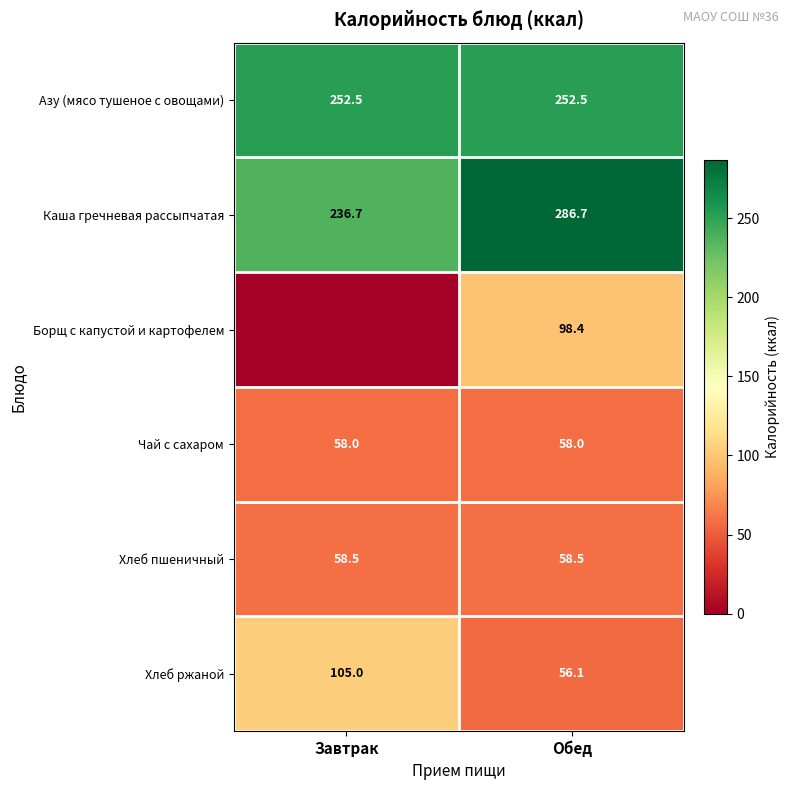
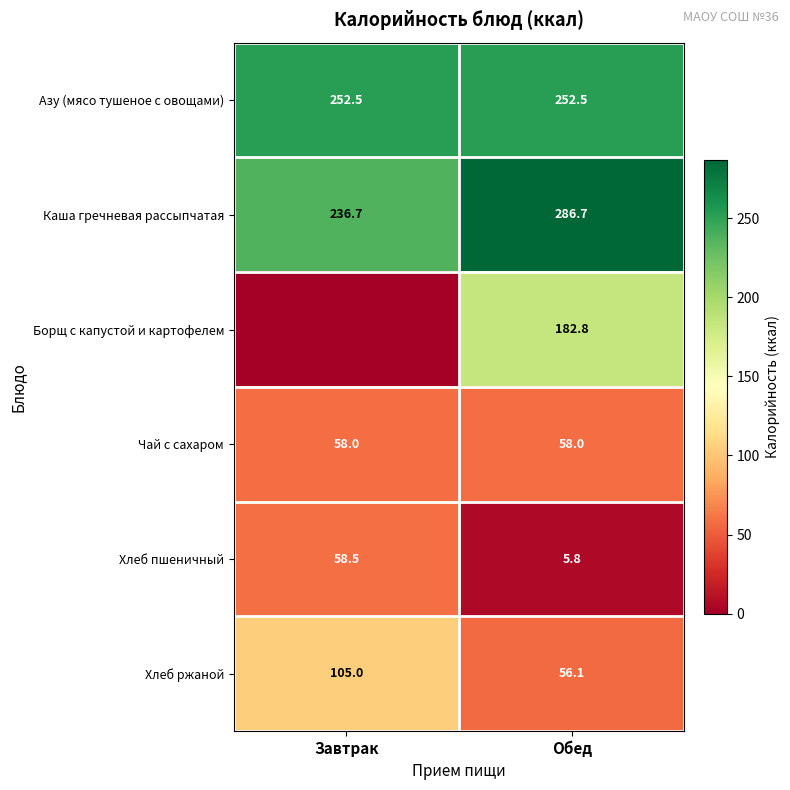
Борщ с капустой и картофелем, Обед: 98.4 -> 182.8
Хлеб пшеничный, Обед: 58.5 -> 5.8
